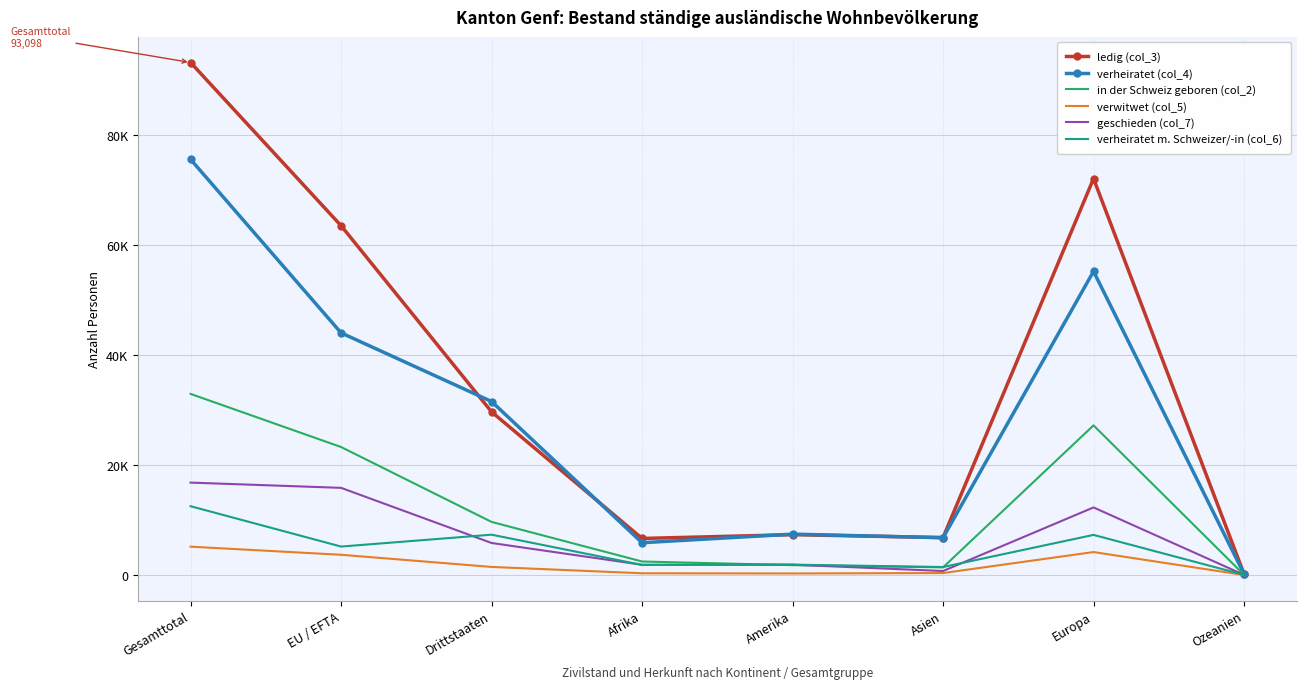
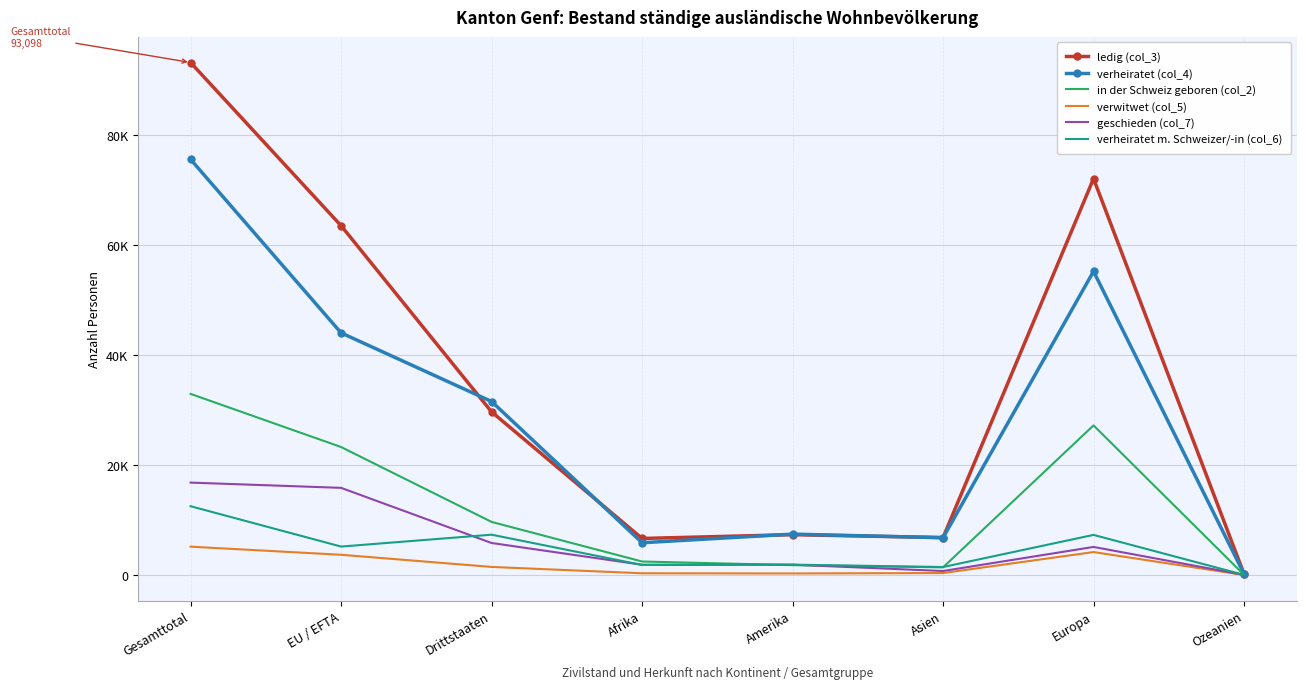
geschieden (col_7), Europa: 12000 -> 5000
